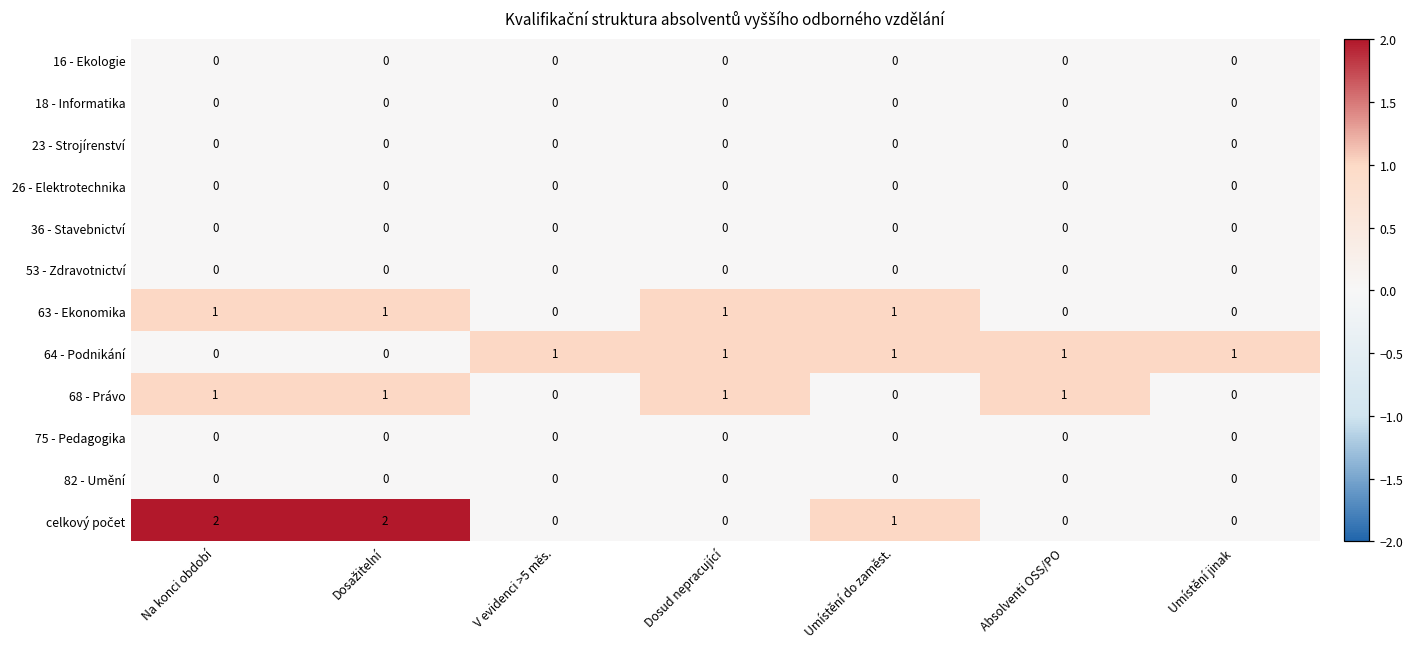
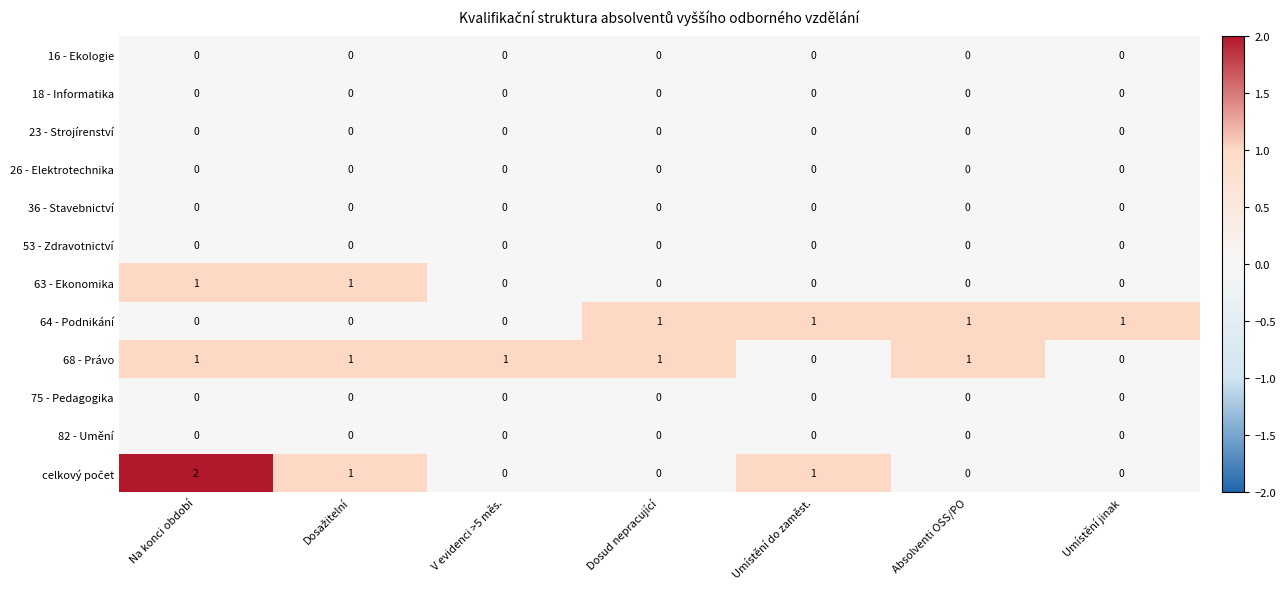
63 - Ekonomika, Dosud nepracující: 1 -> 0
63 - Ekonomika, Umístění do zaměst.: 1 -> 0
64 - Podnikání, V evidenci >5 měs.: 1 -> 0
68 - Právo, V evidenci >5 měs.: 0 -> 1
celkový počet, Dosažitelní: 2 -> 1
